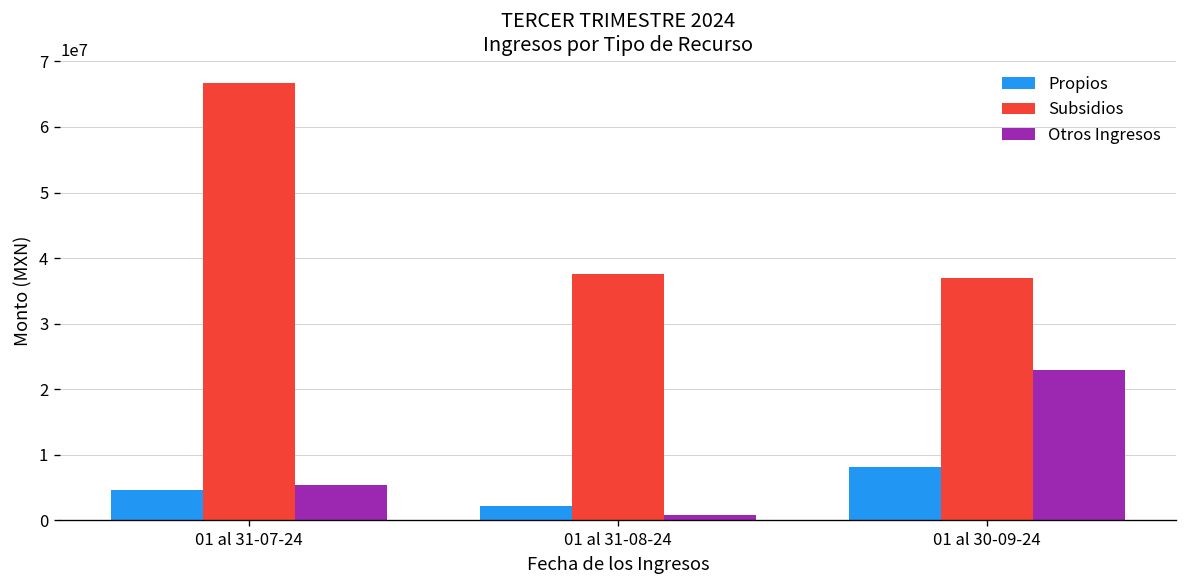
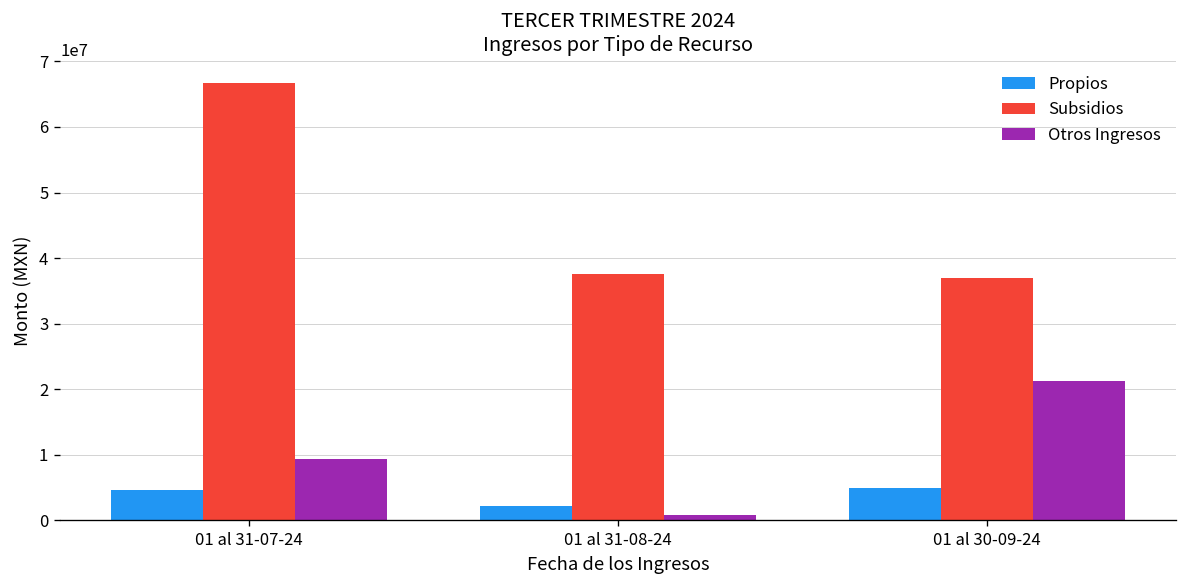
Otros Ingresos, 01 al 31-07-24: 5000000 -> 9000000
Propios, 01 al 30-09-24: 8000000 -> 5000000
Otros Ingresos, 01 al 30-09-24: 23000000 -> 21000000
